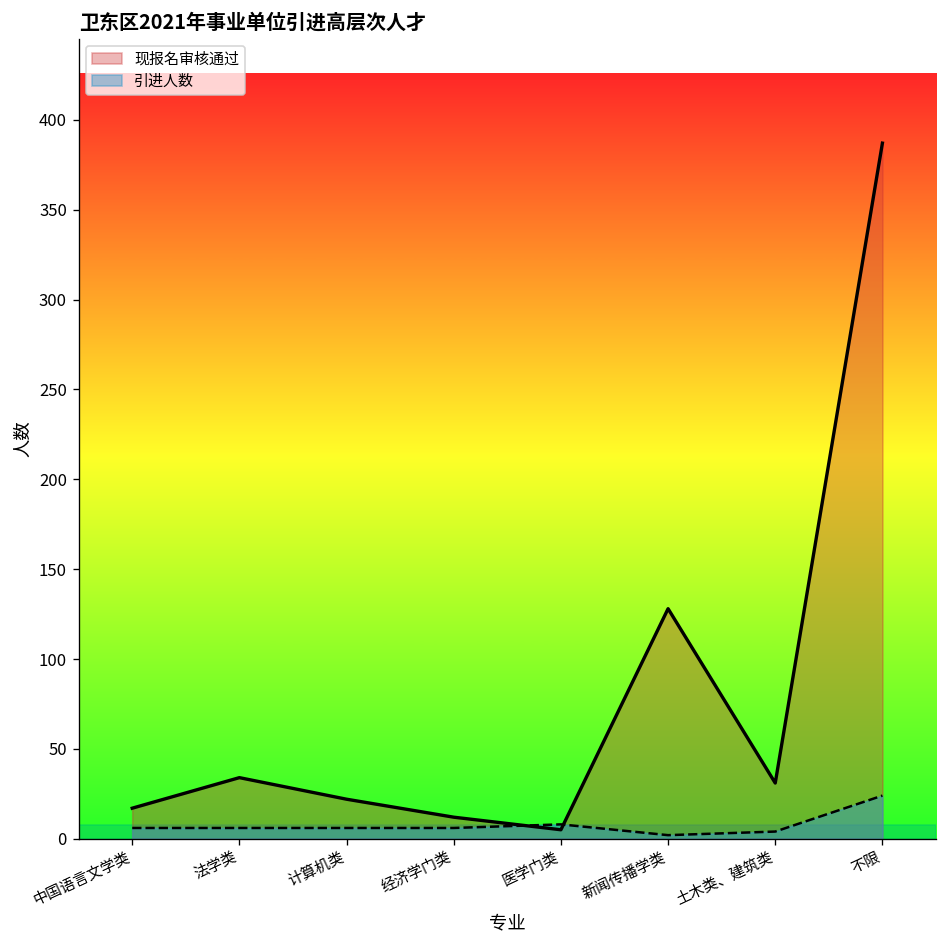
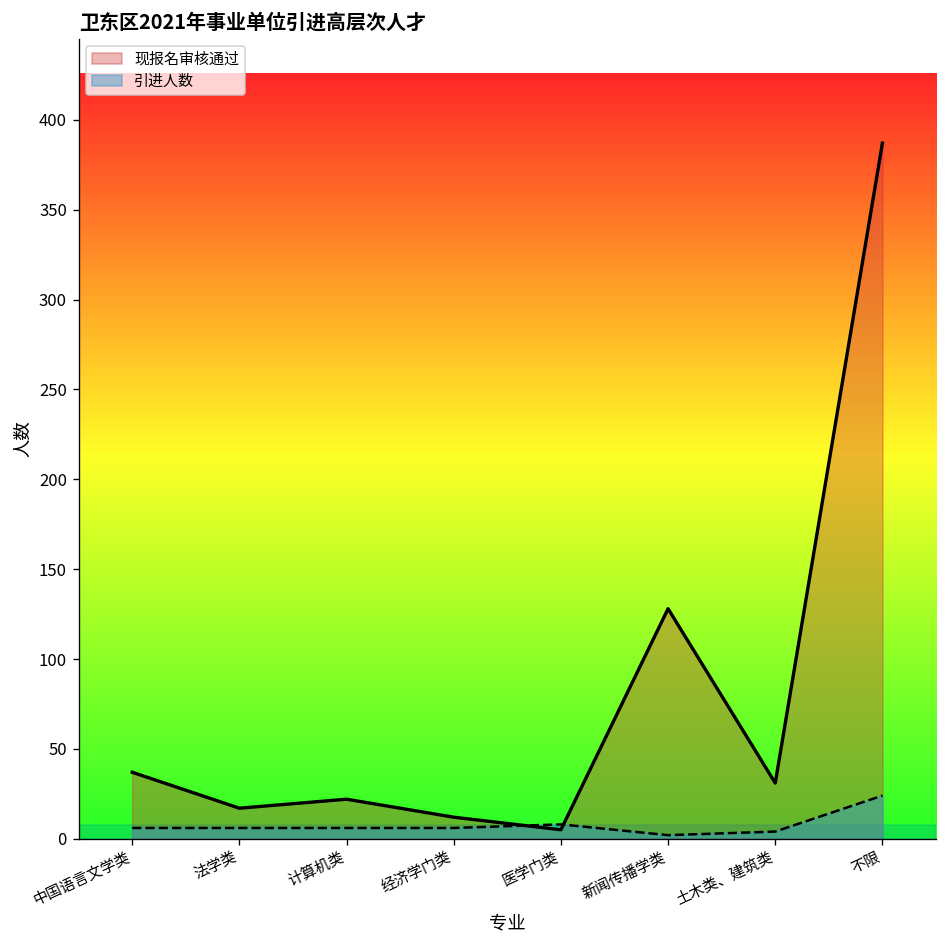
现报名审核通过, 中国语言文学类: 17 -> 37
现报名审核通过, 法学类: 34 -> 17
